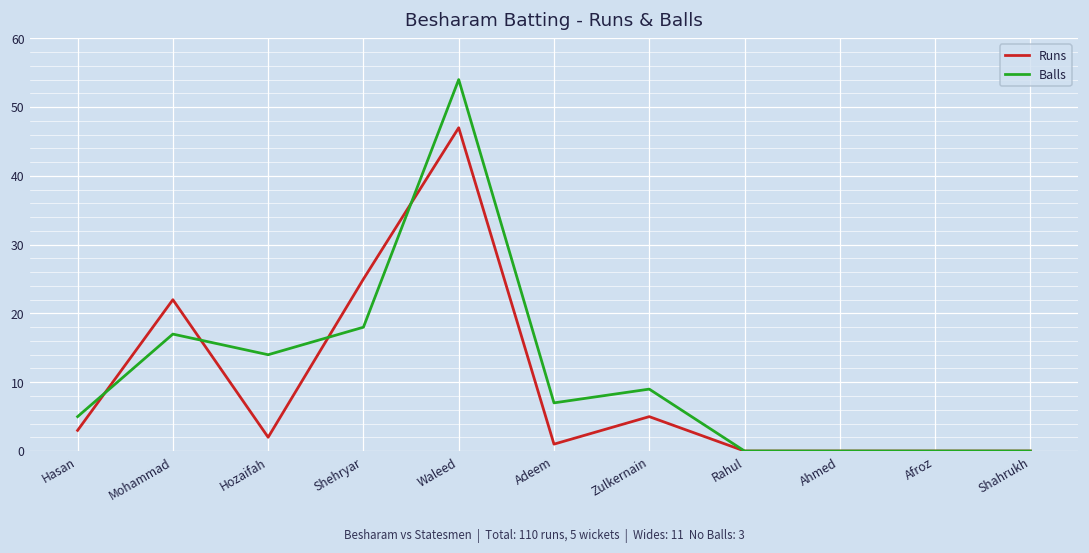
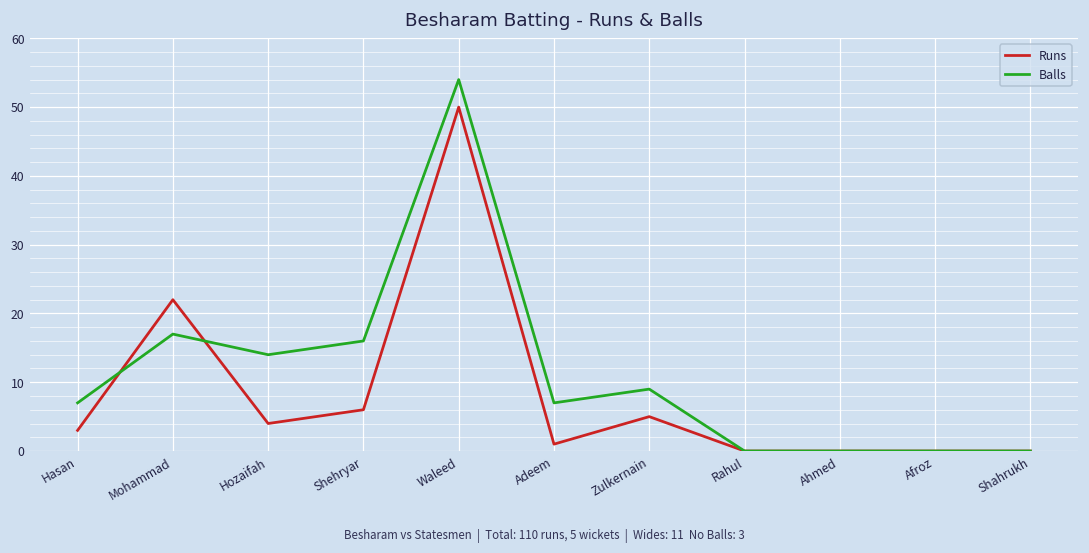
Balls, Hasan: 5 -> 7
Runs, Hozaifah: 2 -> 4
Runs, Shehryar: 25 -> 6
Balls, Shehryar: 18 -> 16
Runs, Waleed: 47 -> 50
